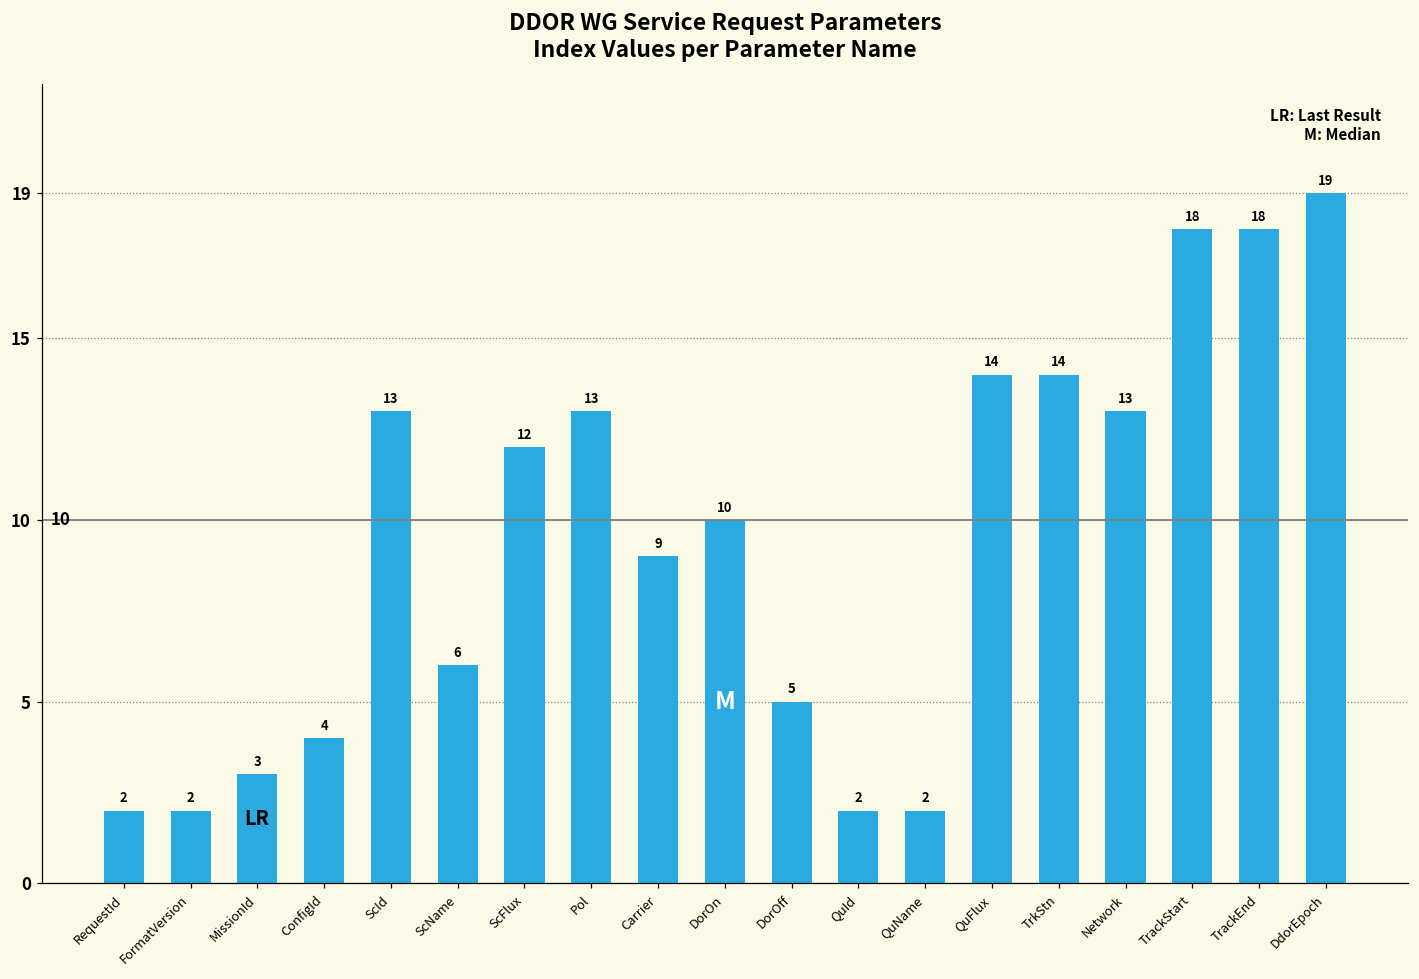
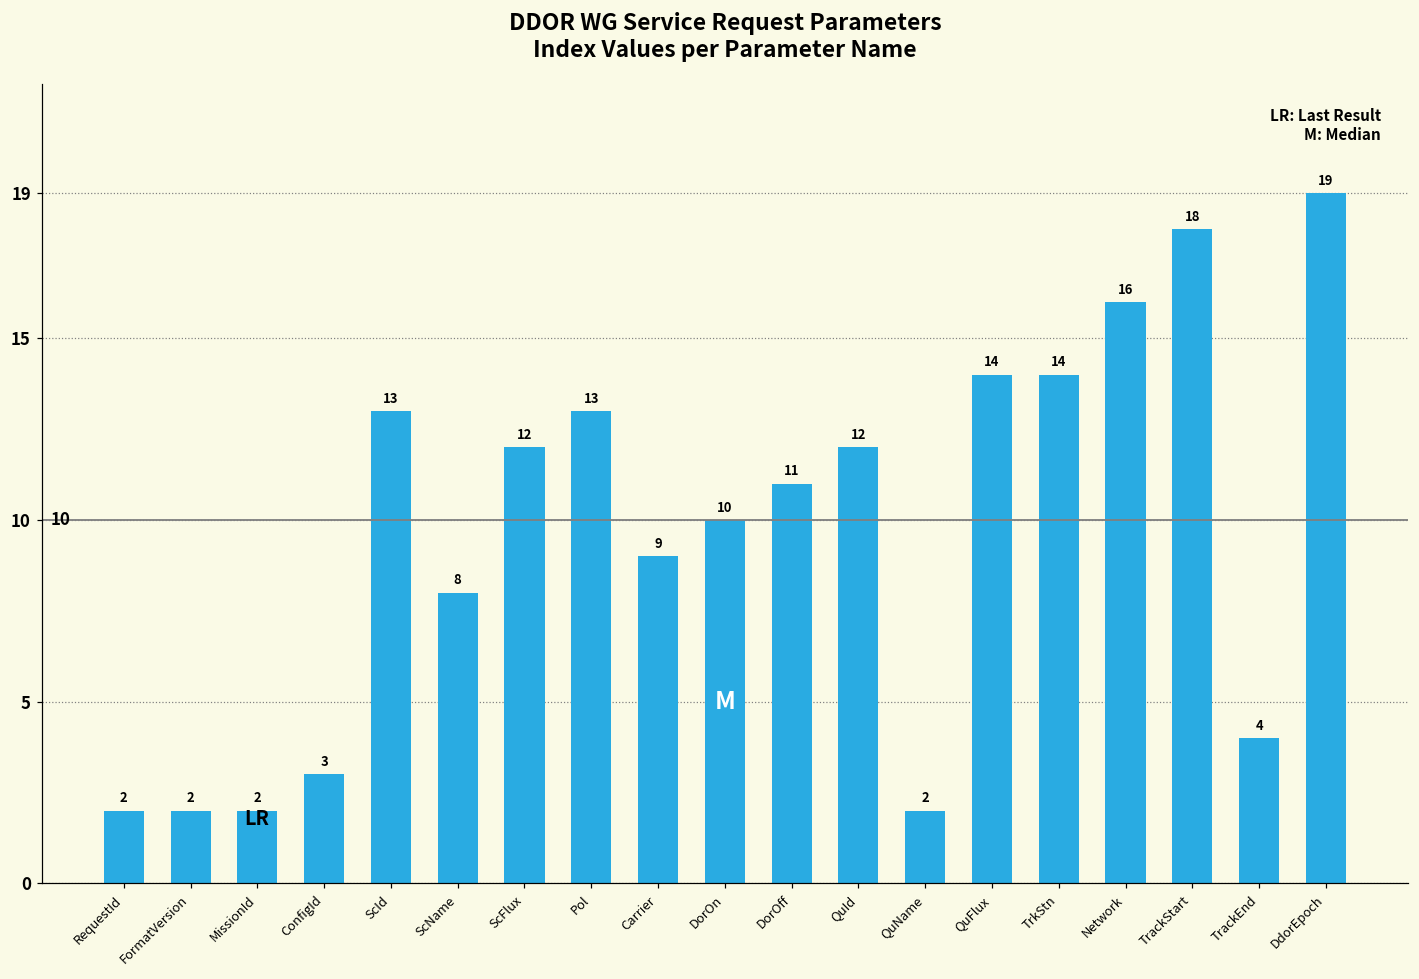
MissionId: 3 -> 2
ConfigId: 4 -> 3
ScName: 6 -> 8
DorOff: 5 -> 11
QuId: 2 -> 12
Network: 13 -> 16
TrackEnd: 18 -> 4
